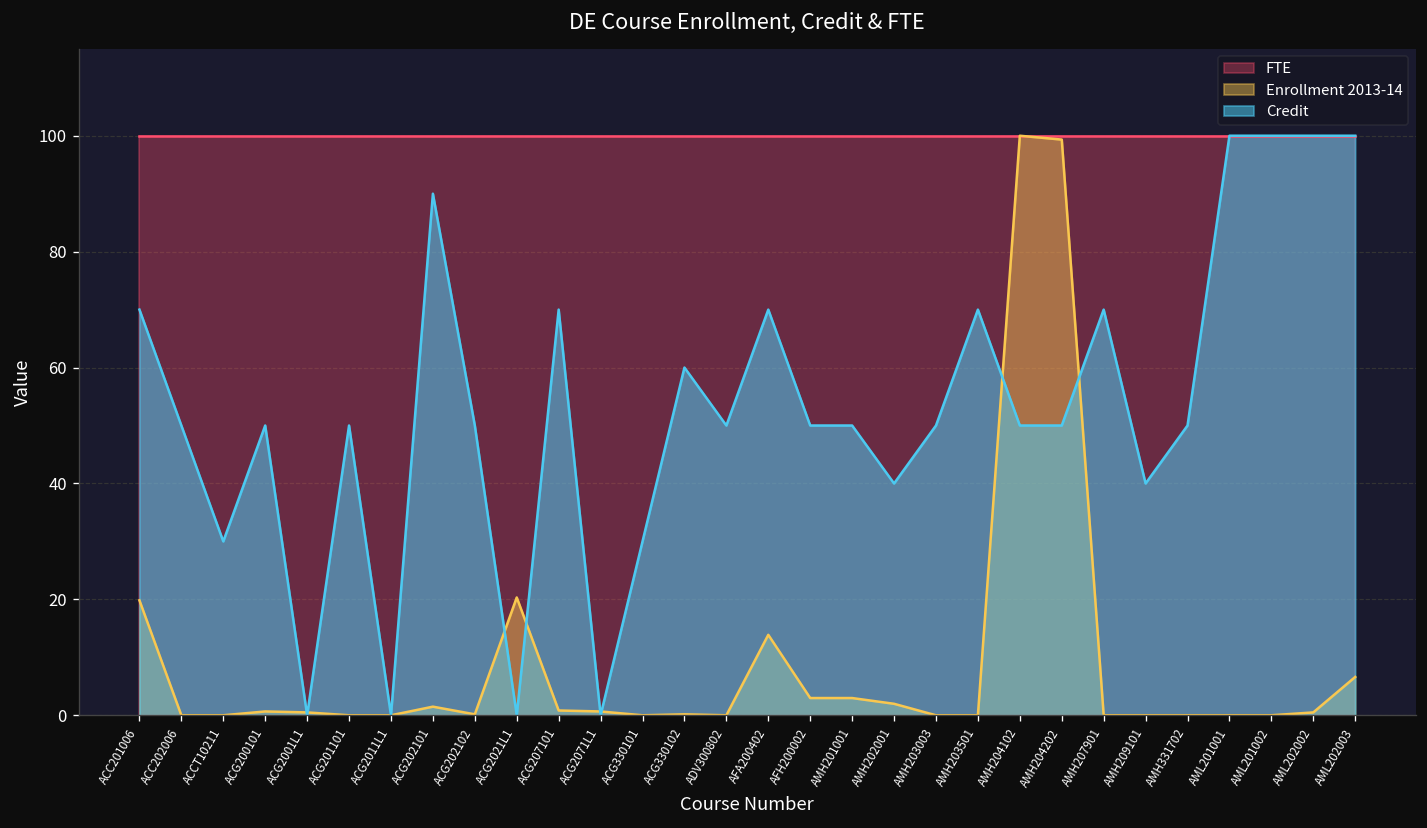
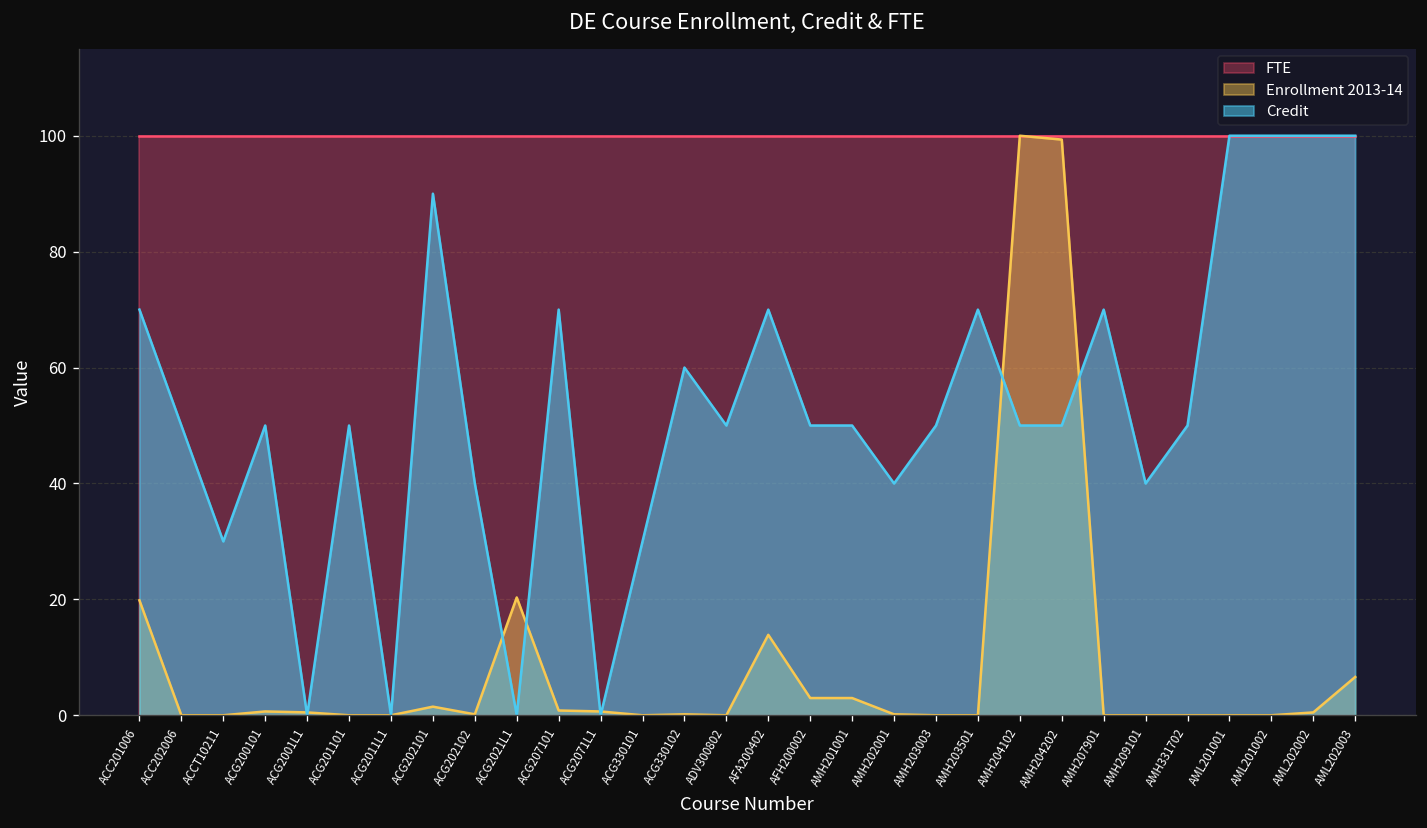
Credit, ACG202102: 50 -> 40
Enrollment 2013-14, AMH202001: 2 -> 0
